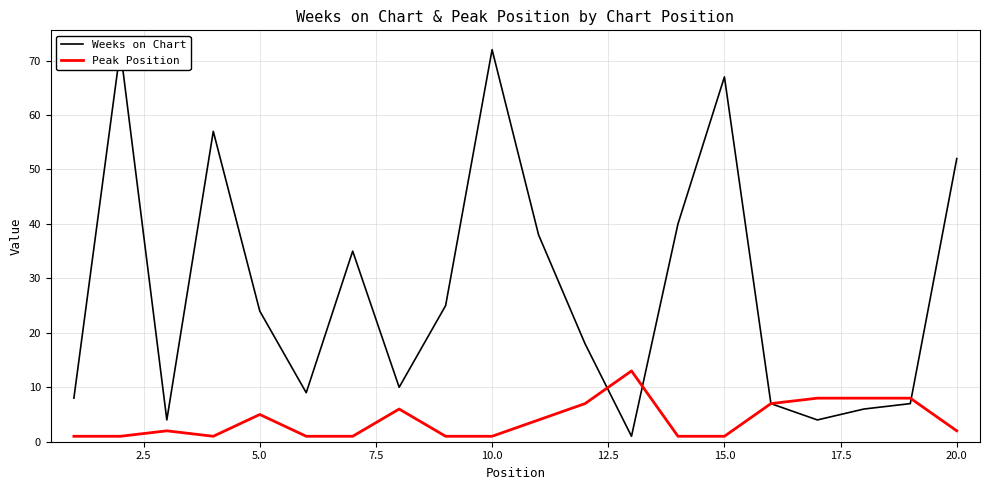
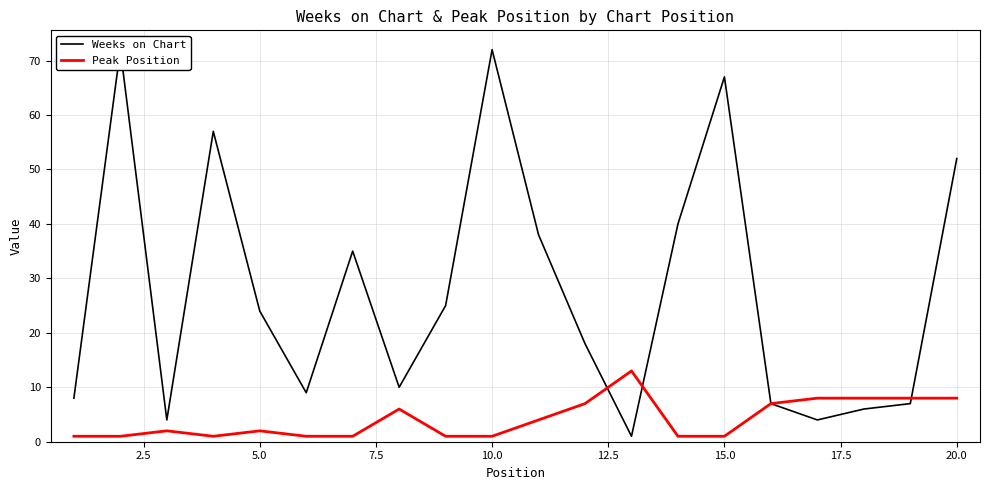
Peak Position, 5.0: 5 -> 2
Peak Position, 20.0: 2 -> 8
